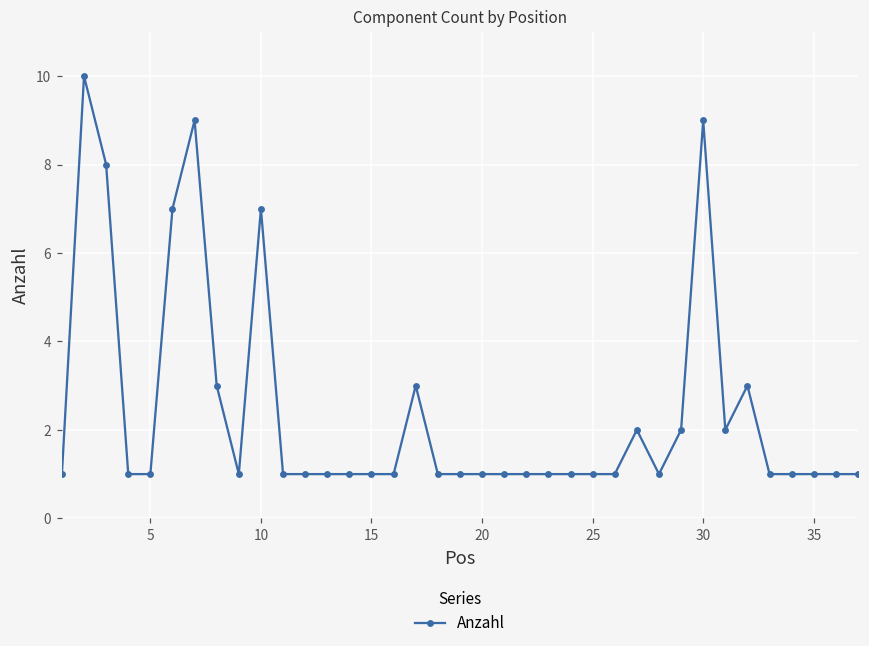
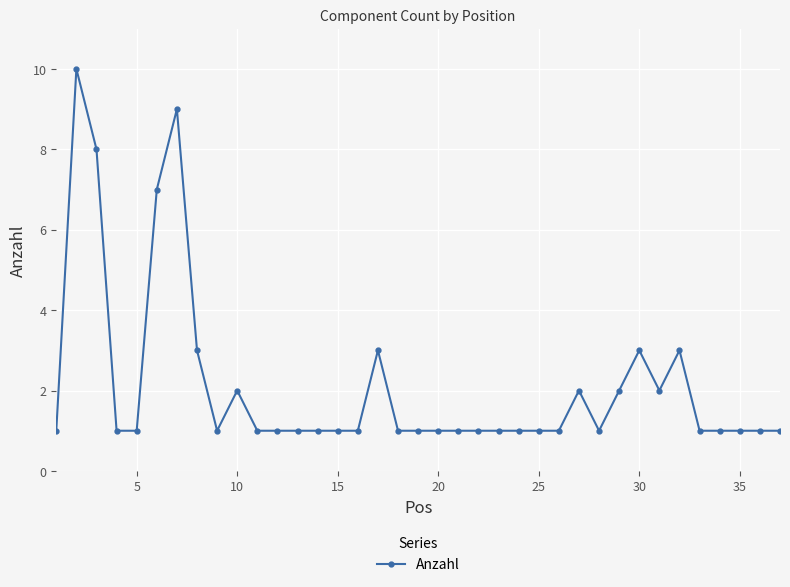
10: 7 -> 2
30: 9 -> 3
